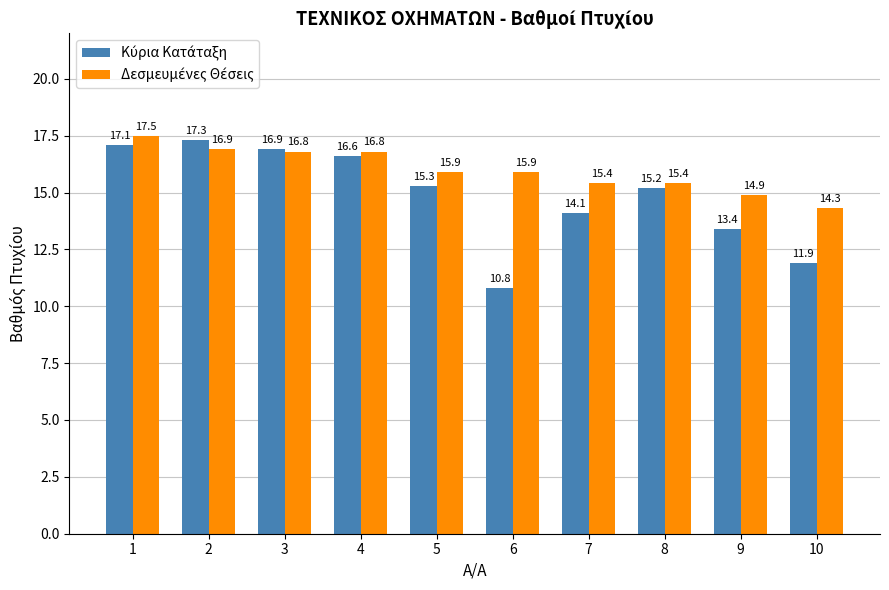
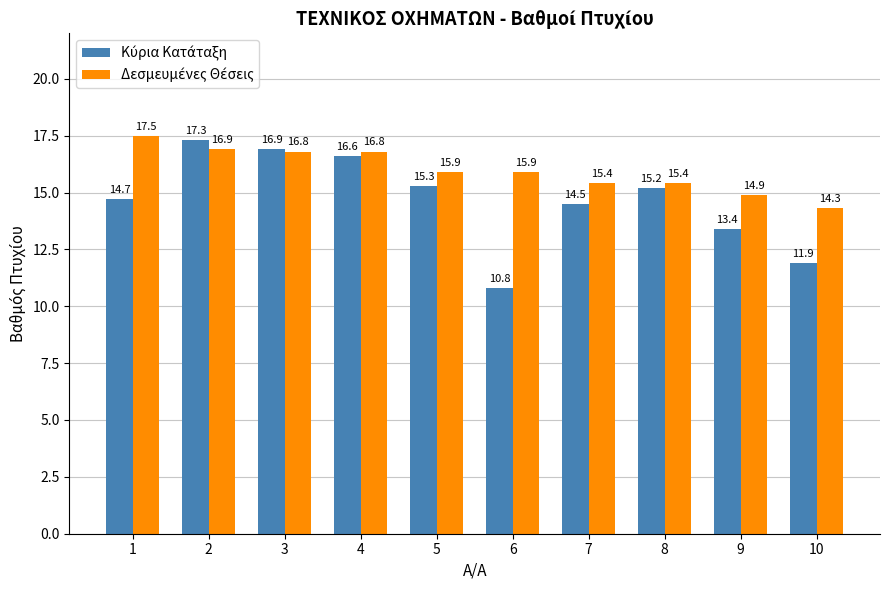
Κύρια Κατάταξη, 1: 17.1 -> 14.7
Κύρια Κατάταξη, 7: 14.1 -> 14.5
